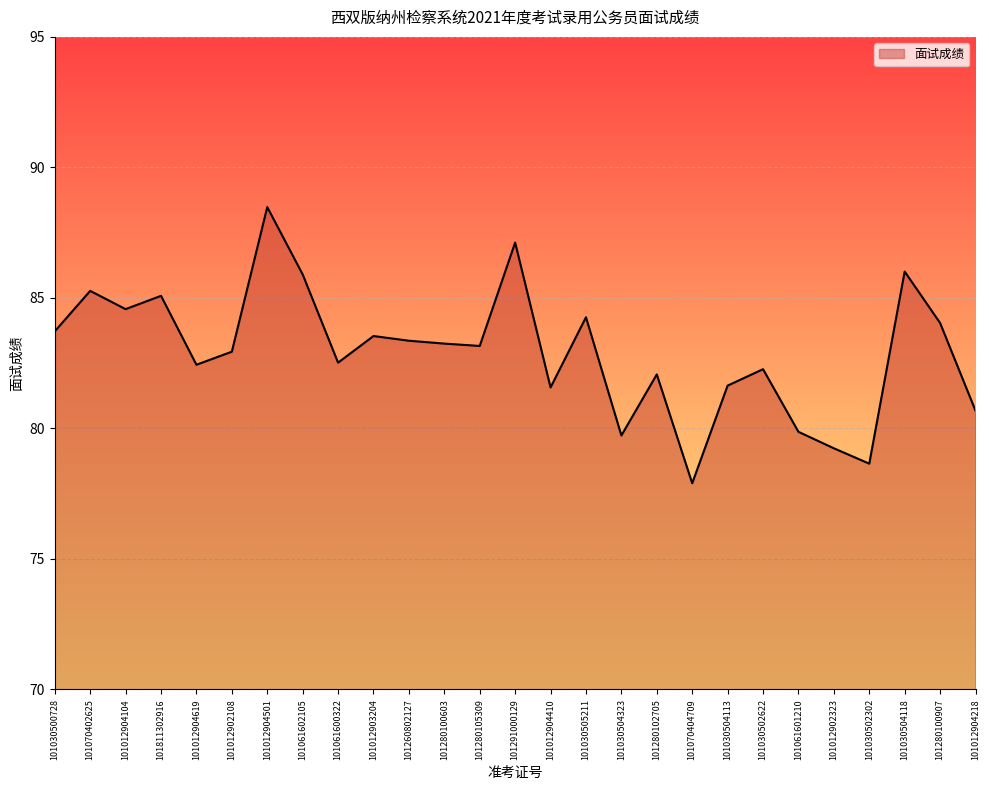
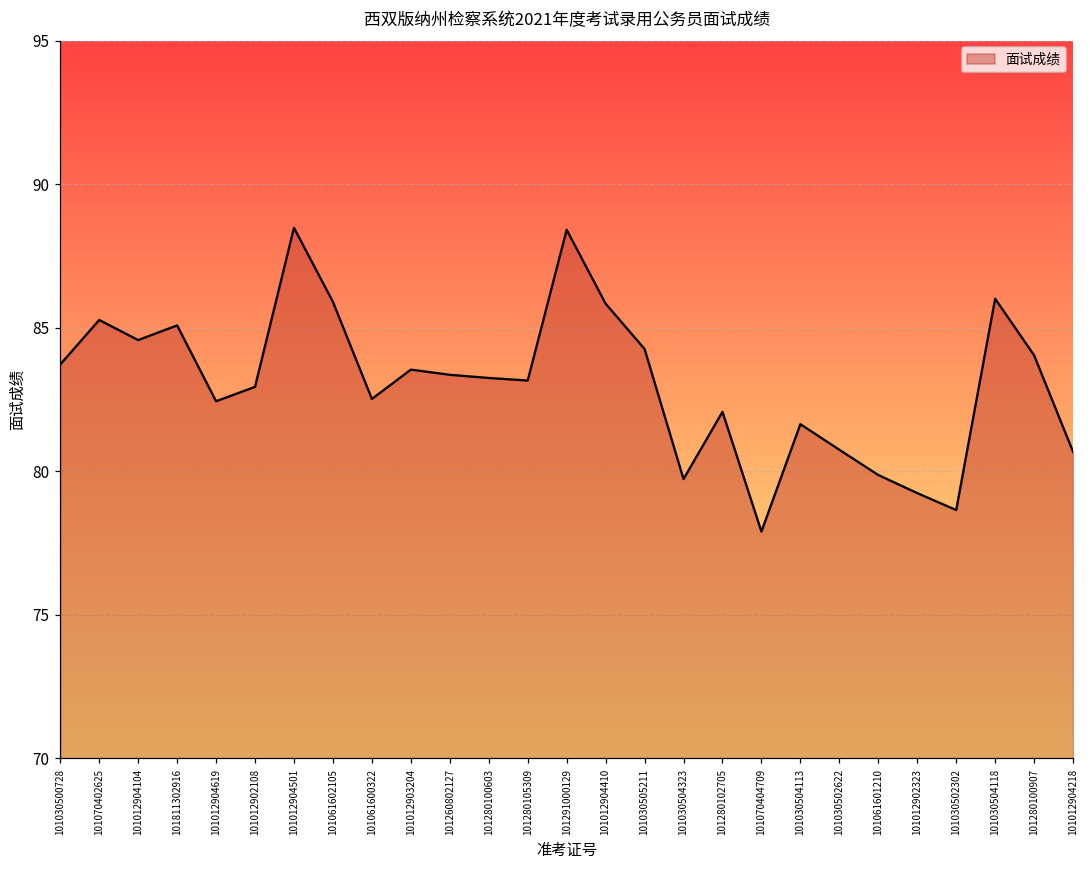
101291000129: 87.1 -> 88.4
101012904410: 81.6 -> 85.8
101030502622: 82.3 -> 80.8
